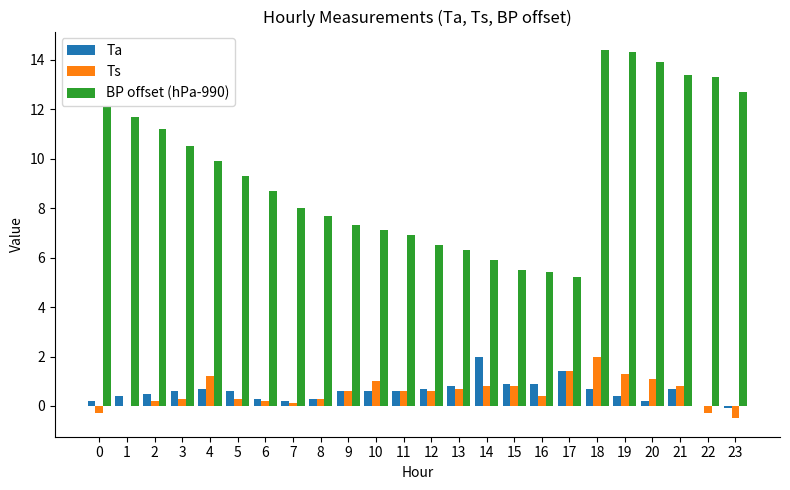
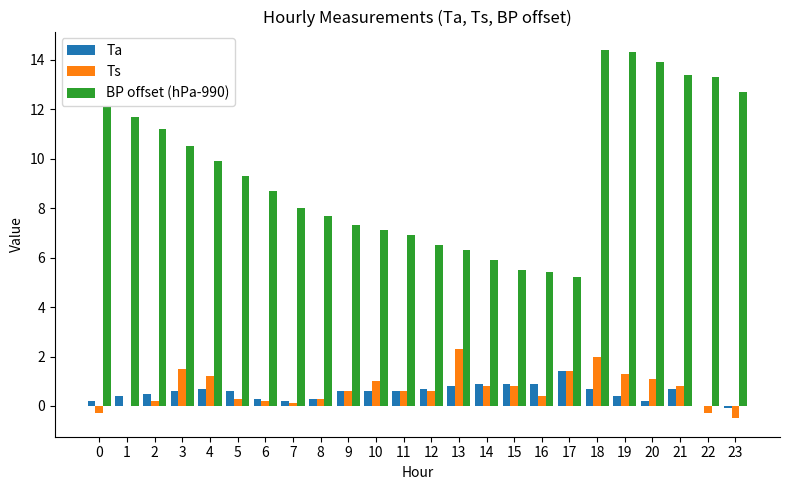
Ts, 3: 0.3 -> 1.5
Ts, 13: 0.7 -> 2.3
Ta, 14: 2.0 -> 0.9
